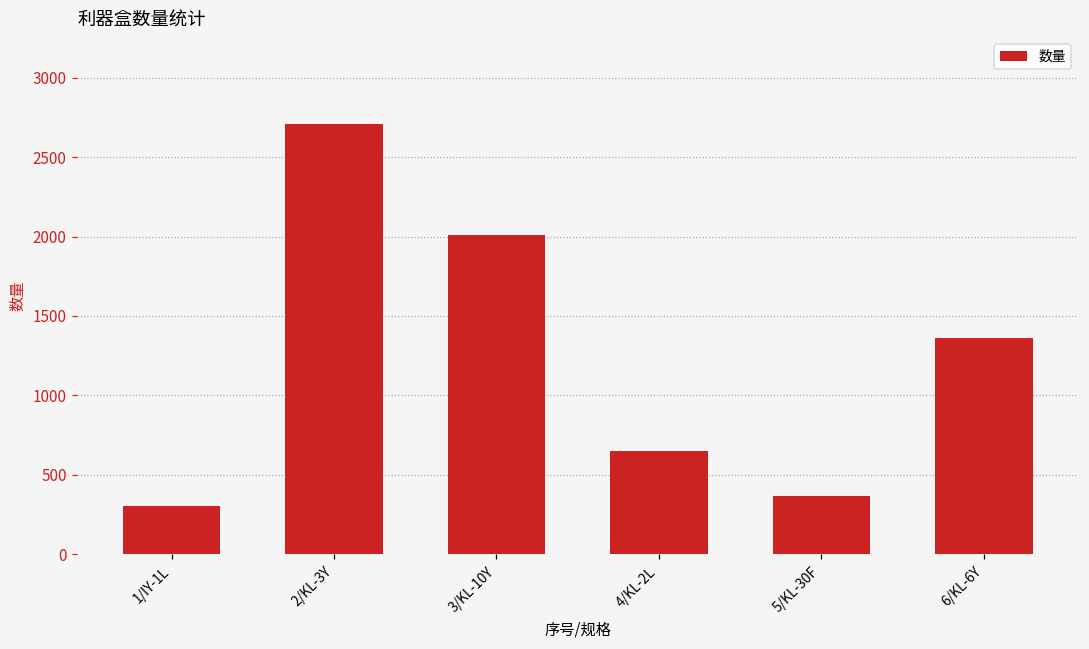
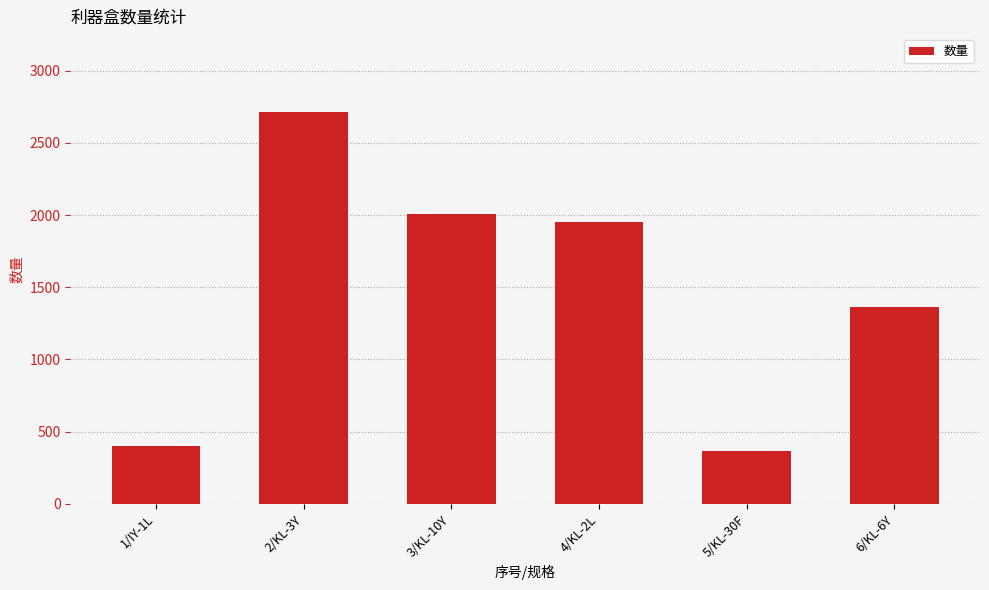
1/IY-1L: 310 -> 400
4/KL-2L: 650 -> 1950
